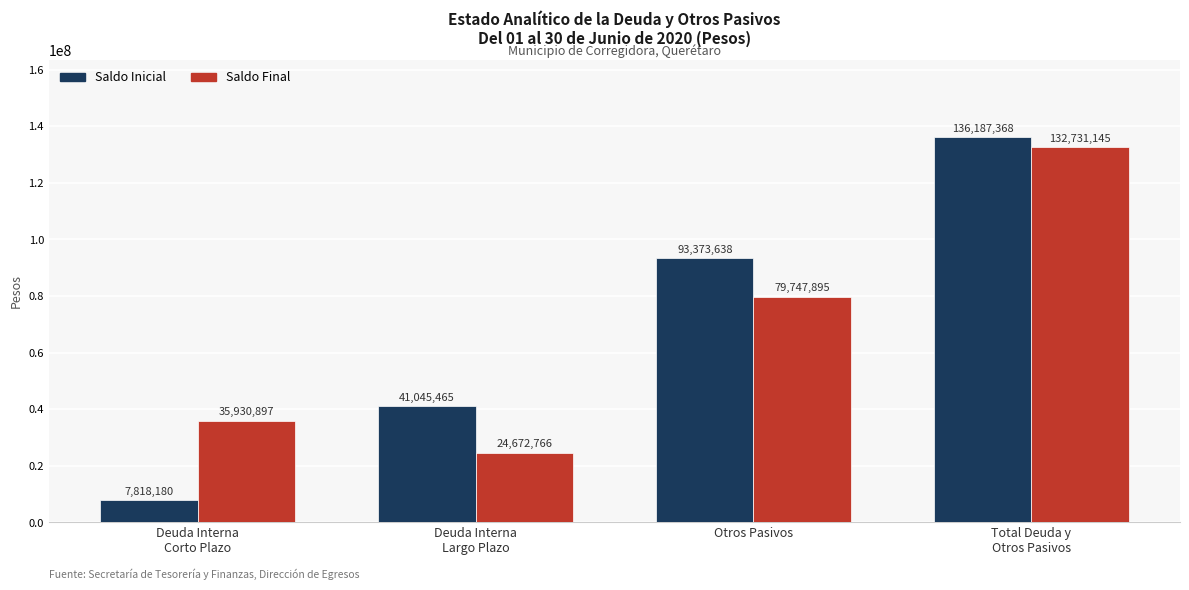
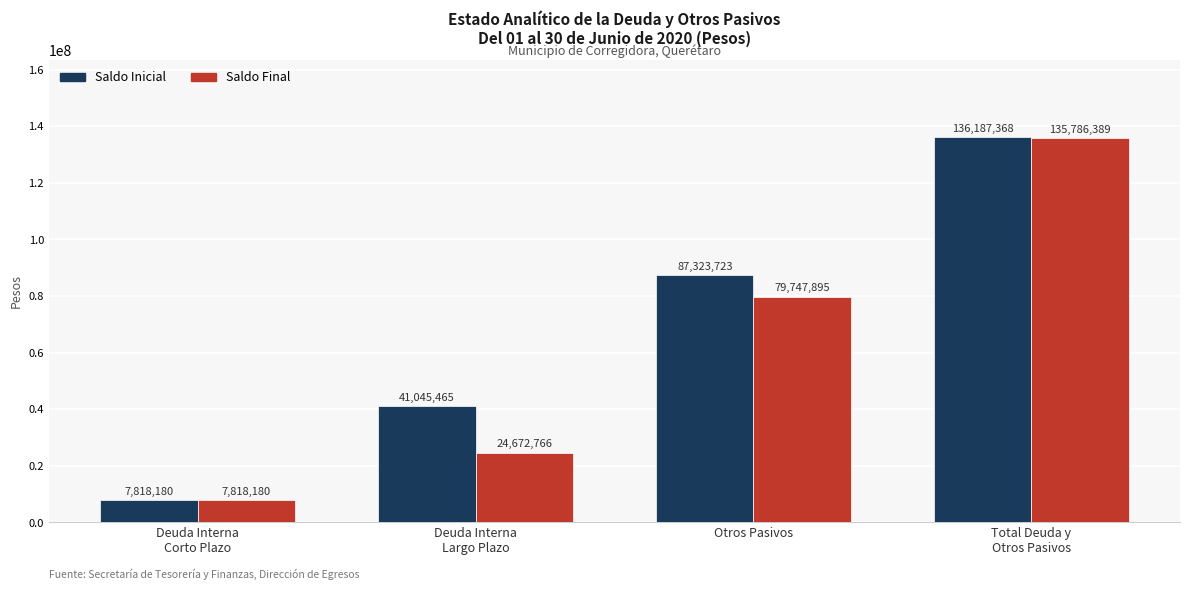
Saldo Final, Deuda Interna Corto Plazo: 35,930,897 -> 7,818,180
Saldo Inicial, Otros Pasivos: 93,373,638 -> 87,323,723
Saldo Final, Total Deuda y Otros Pasivos: 132,731,145 -> 135,786,389
